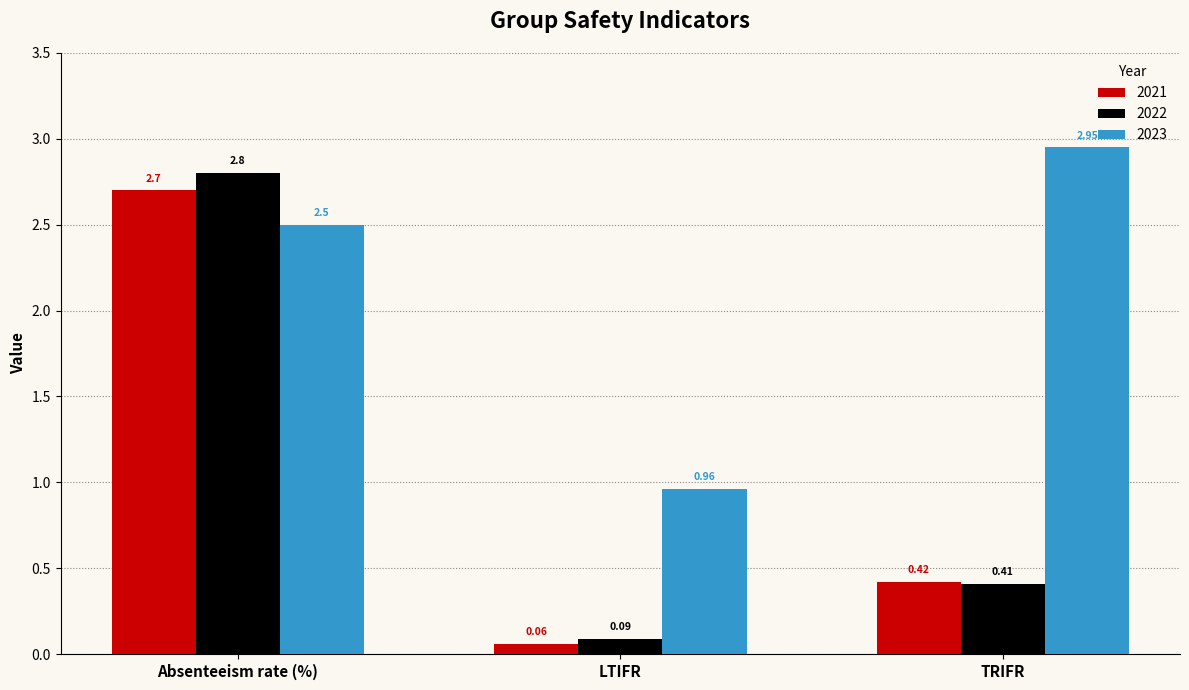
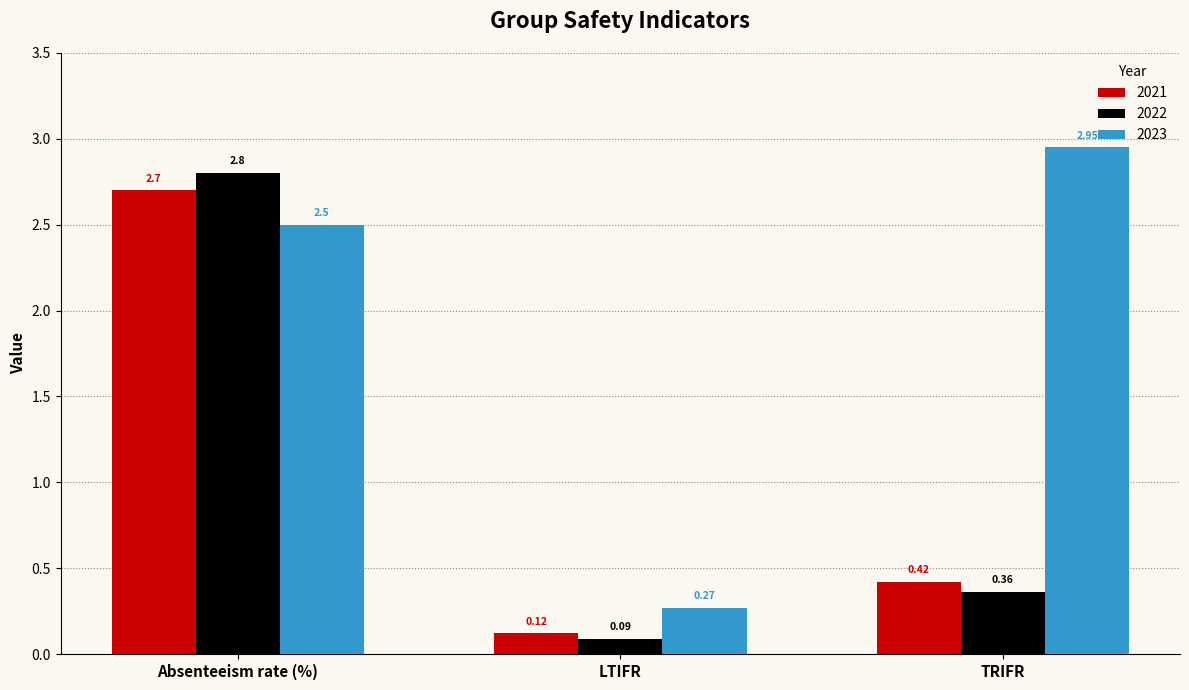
2021, LTIFR: 0.06 -> 0.12
2023, LTIFR: 0.96 -> 0.27
2022, TRIFR: 0.41 -> 0.36
